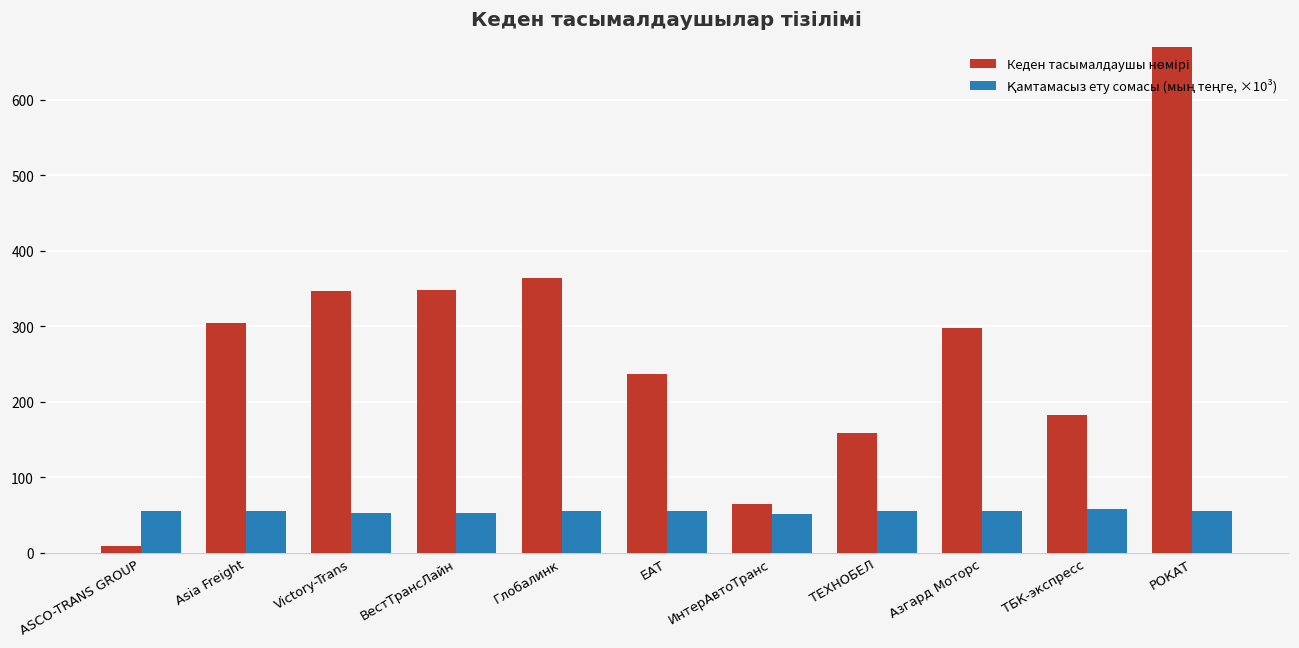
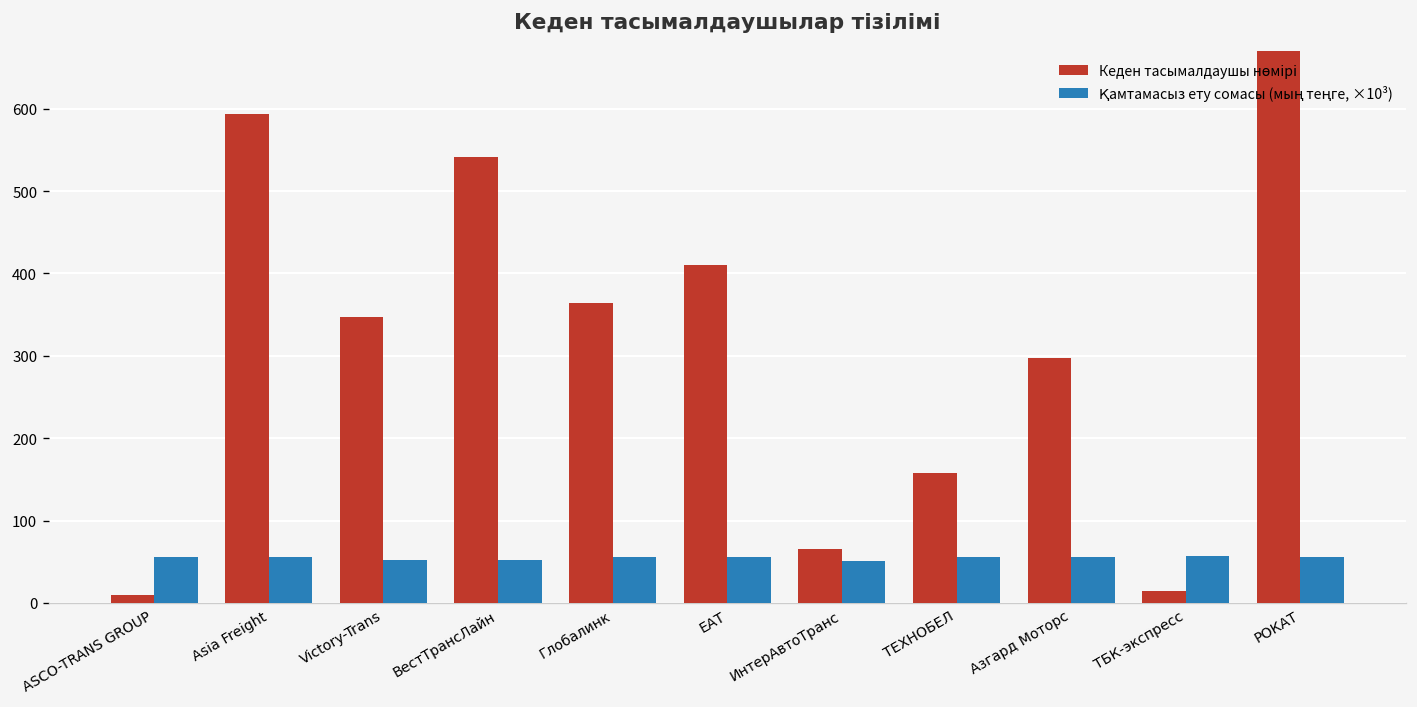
Кеден тасымалдаушы нөмірі, Asia Freight: 300 -> 590
Кеден тасымалдаушы нөмірі, ВестТрансЛайн: 350 -> 540
Кеден тасымалдаушы нөмірі, ЕАТ: 240 -> 410
Кеден тасымалдаушы нөмірі, ТБК-экспресс: 180 -> 10
